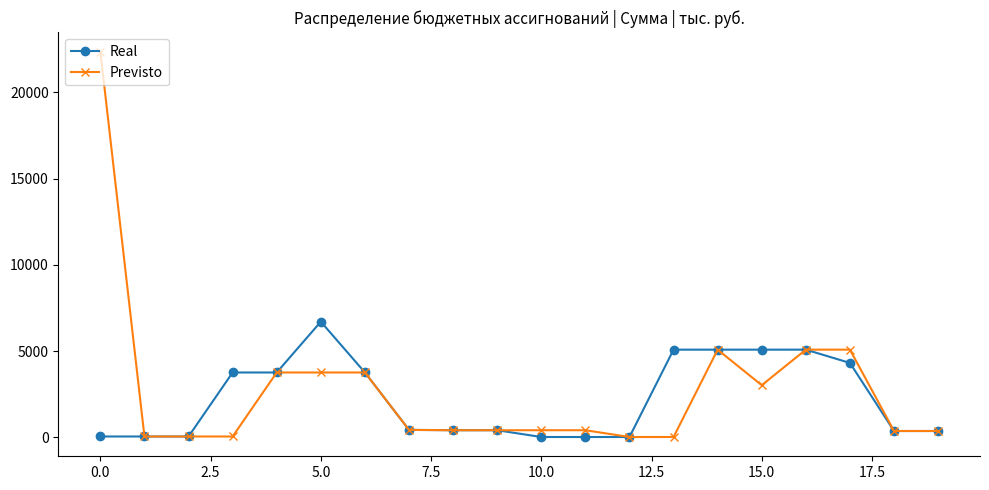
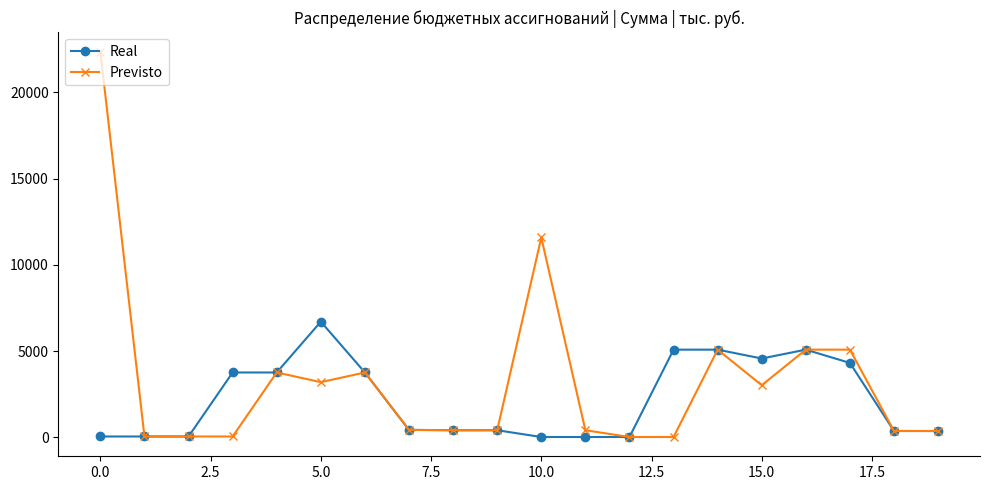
Previsto, 5.0: 3800 -> 3200
Previsto, 10.0: 400 -> 11600
Real, 15.0: 5100 -> 4600
